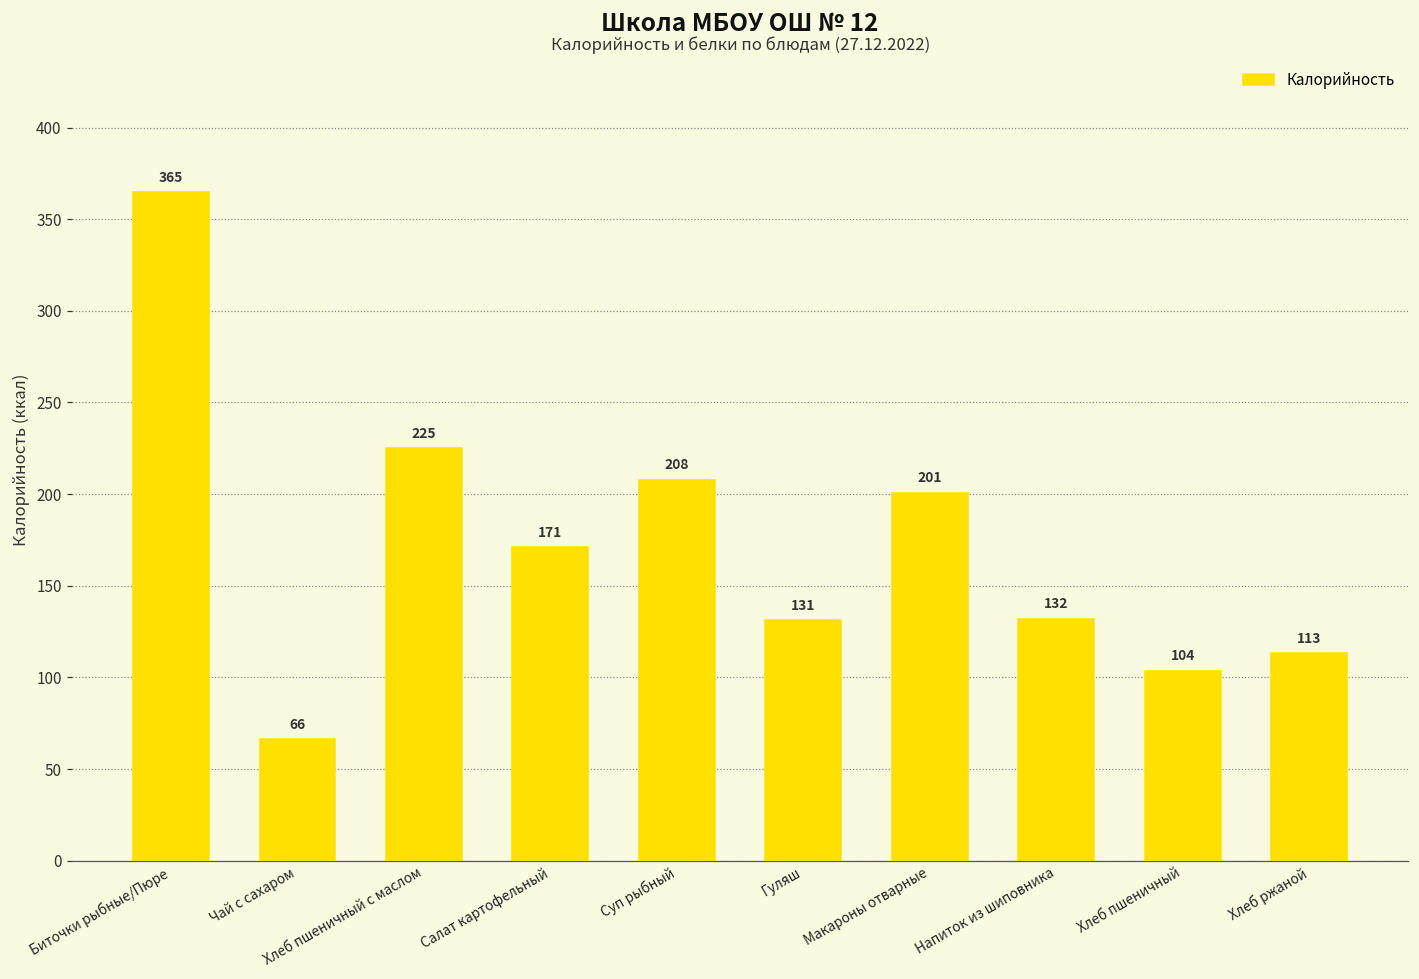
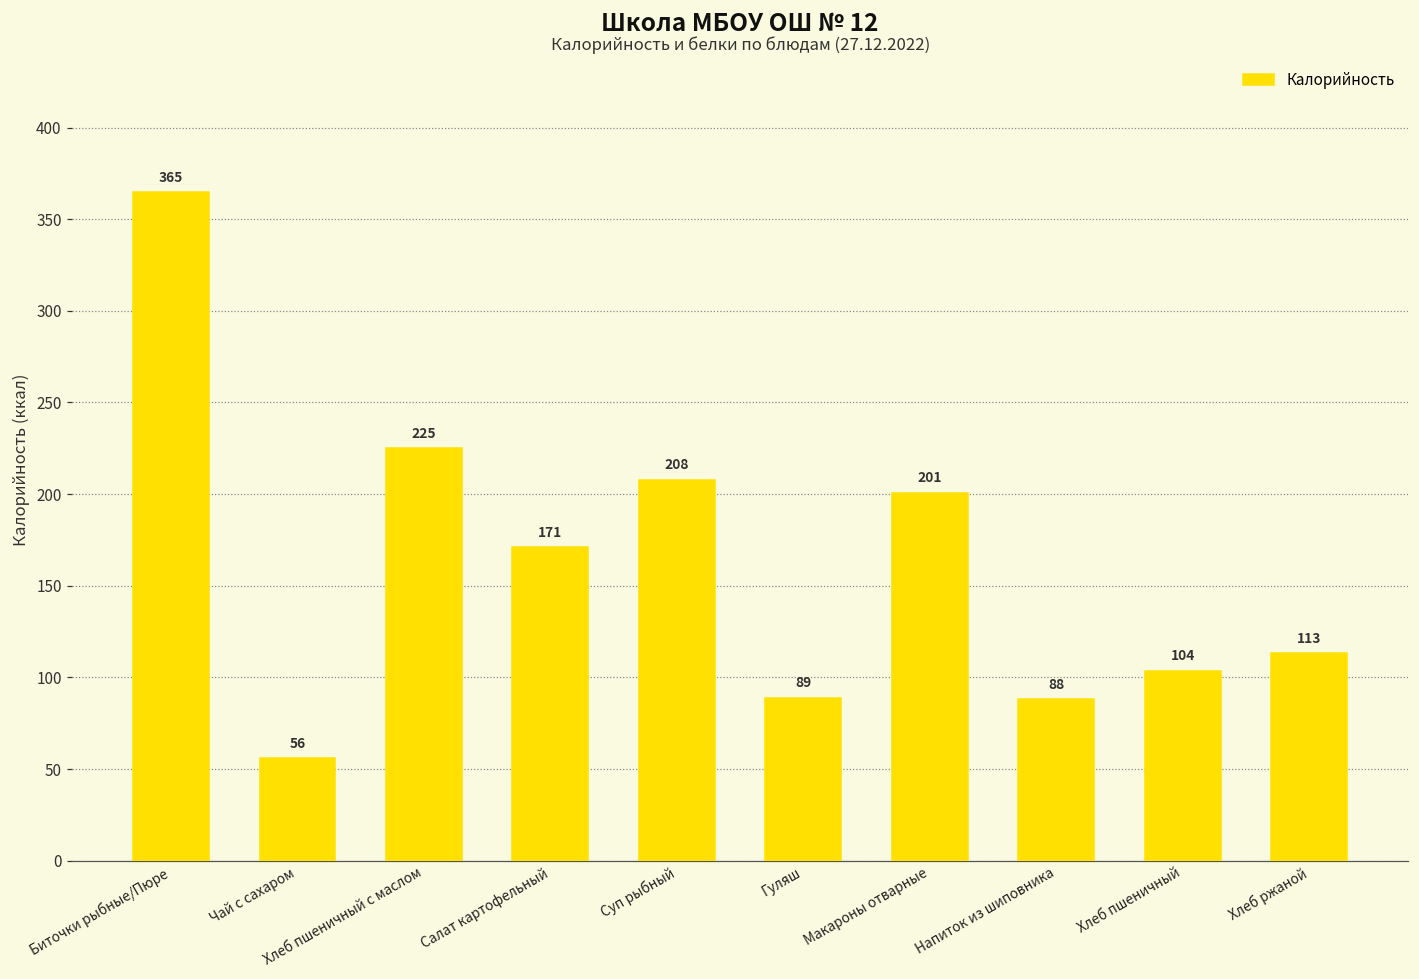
Чай с сахаром: 66 -> 56
Гуляш: 131 -> 89
Напиток из шиповника: 132 -> 88
